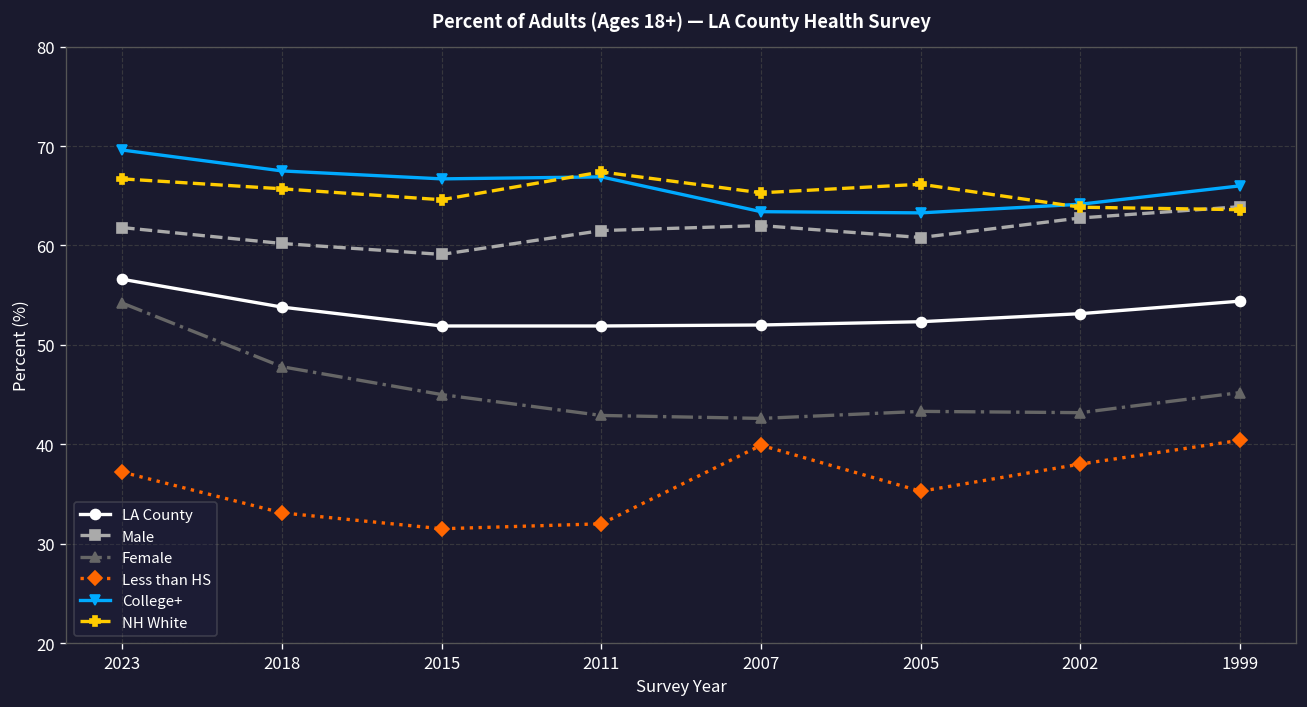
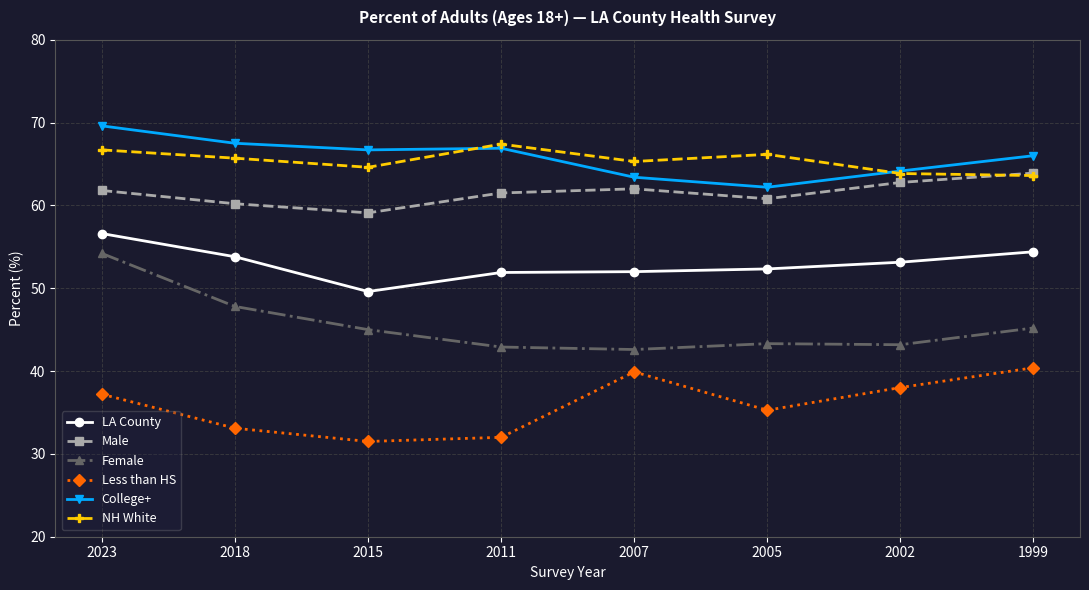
LA County, 2015: 52 -> 50
College+, 2005: 63 -> 62
